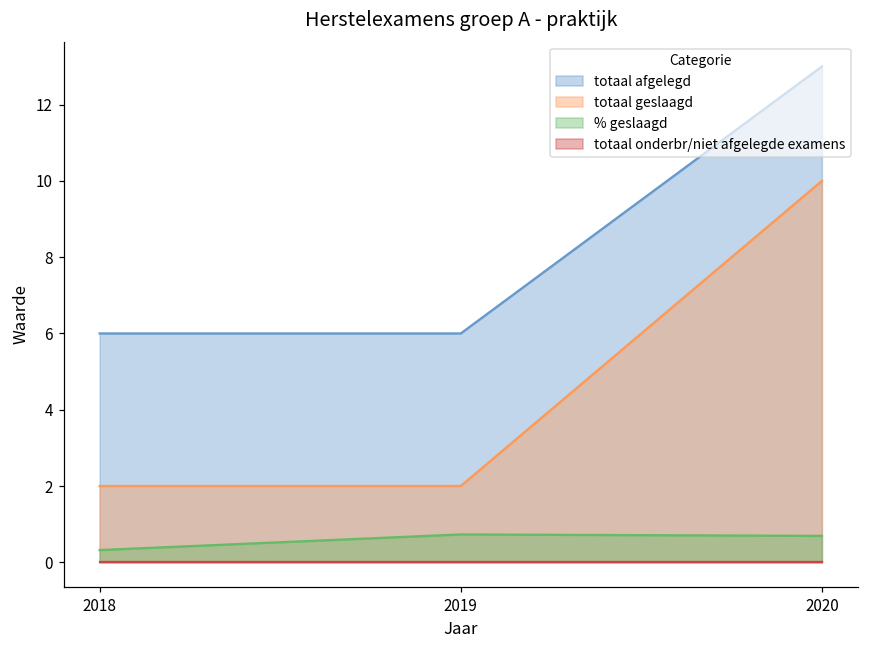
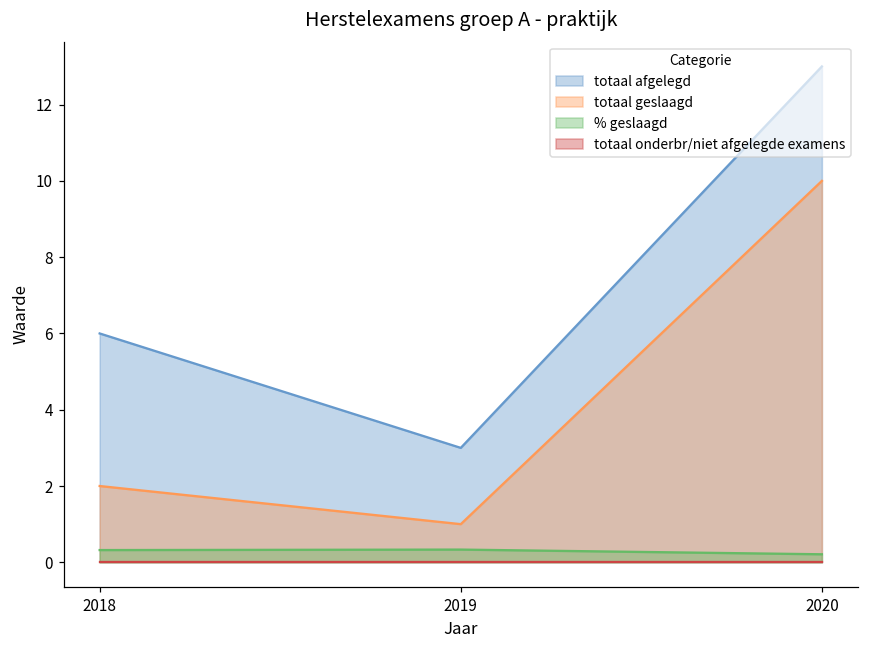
totaal afgelegd, 2019: 6 -> 3
totaal geslaagd, 2019: 2 -> 1
% geslaagd, 2019: 0.7 -> 0.3
% geslaagd, 2020: 0.7 -> 0.2
